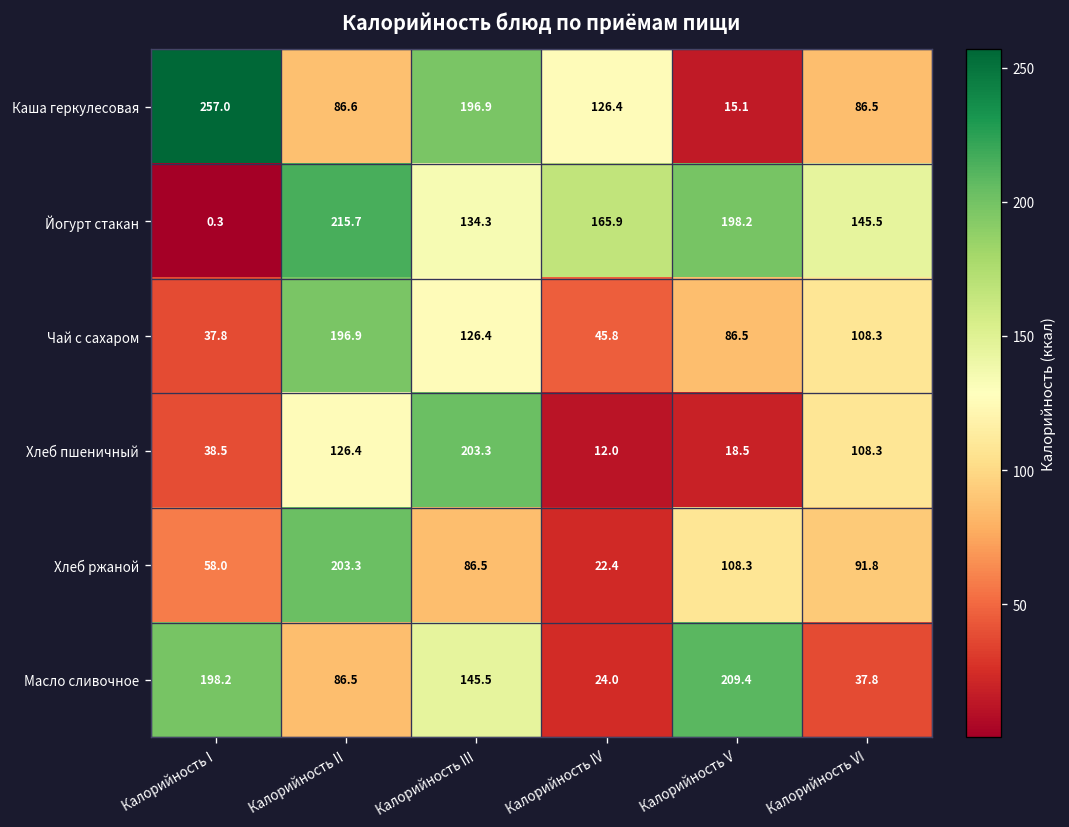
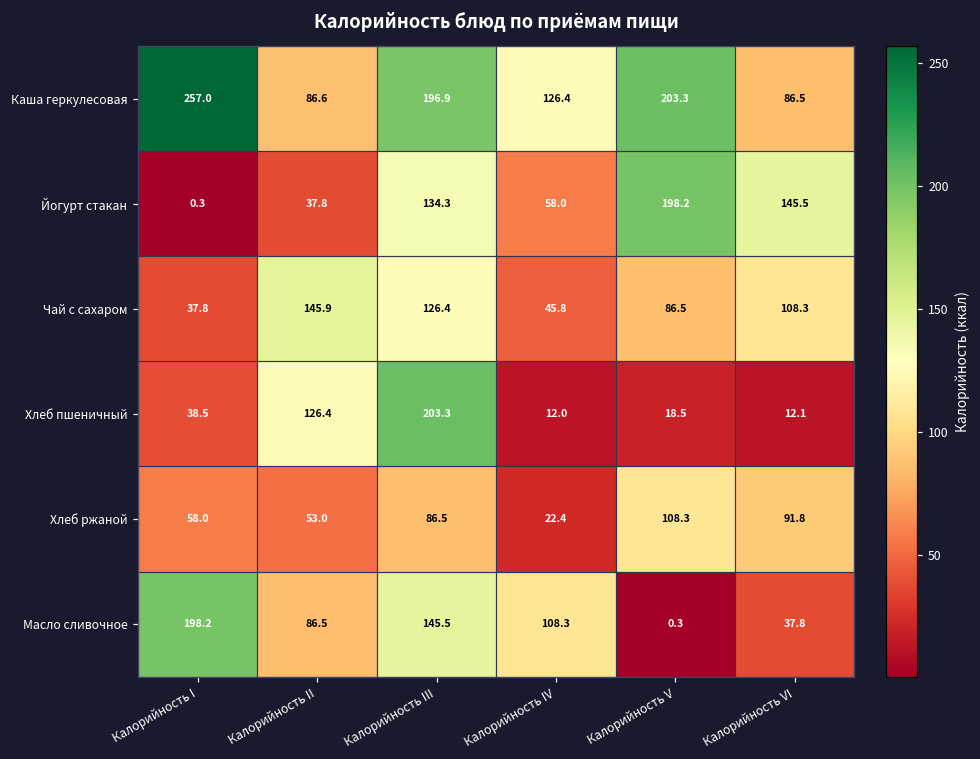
Каша геркулесовая, Калорийность V: 15.1 -> 203.3
Йогурт стакан, Калорийность II: 215.7 -> 37.8
Йогурт стакан, Калорийность IV: 165.9 -> 58.0
Чай с сахаром, Калорийность II: 196.9 -> 145.9
Хлеб пшеничный, Калорийность VI: 108.3 -> 12.1
Хлеб ржаной, Калорийность II: 203.3 -> 53.0
Масло сливочное, Калорийность IV: 24.0 -> 108.3
Масло сливочное, Калорийность V: 209.4 -> 0.3
